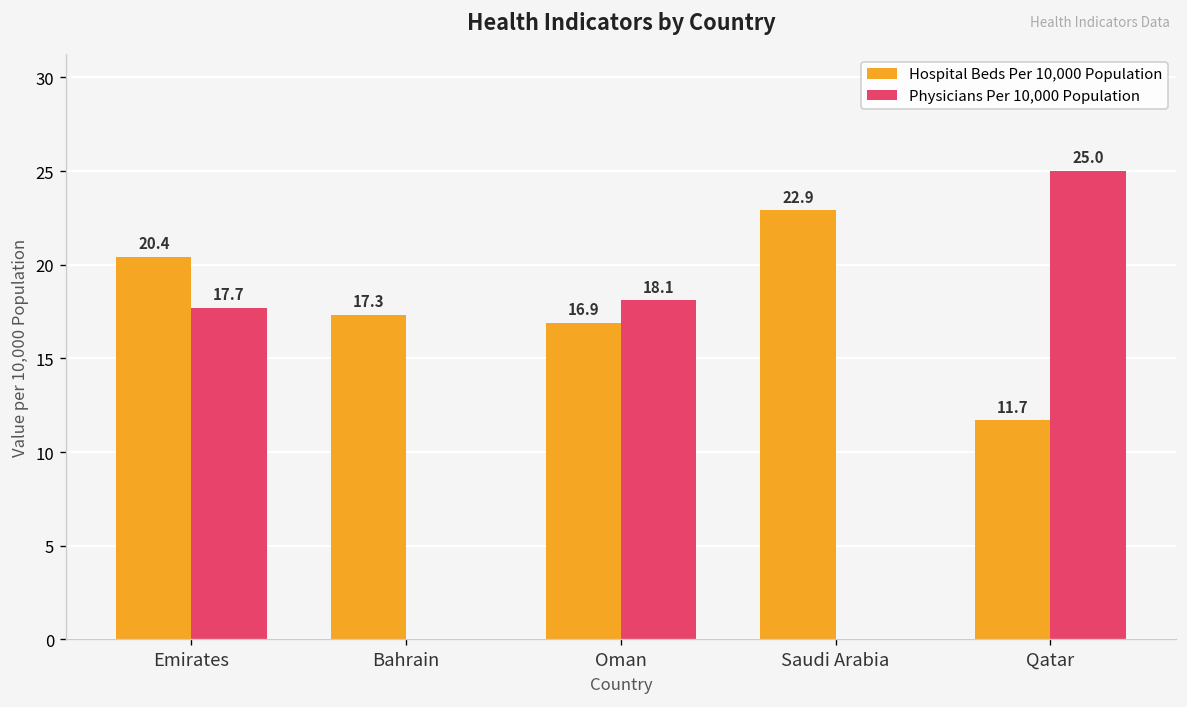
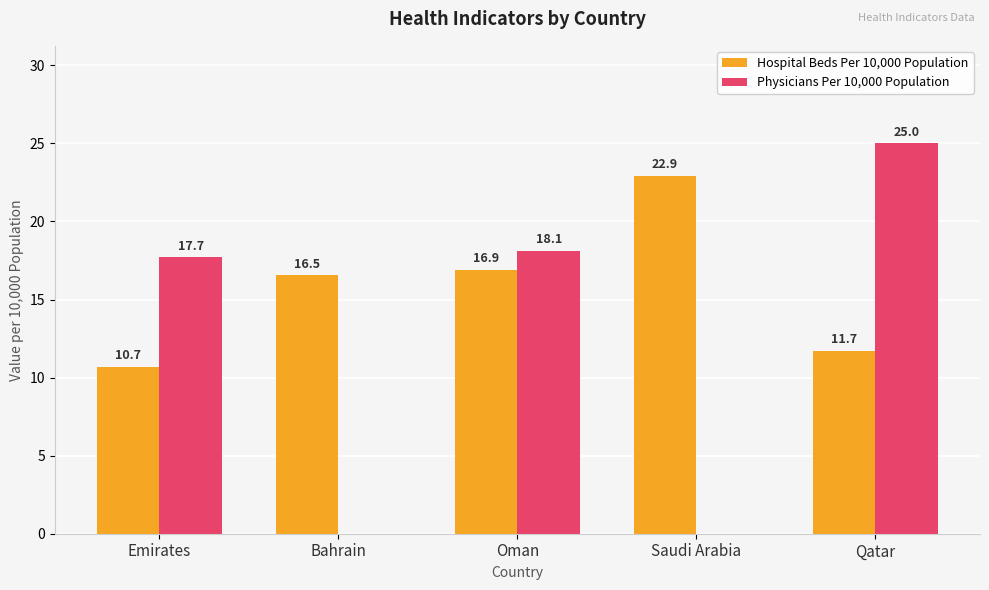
Hospital Beds Per 10,000 Population, Emirates: 20.4 -> 10.7
Hospital Beds Per 10,000 Population, Bahrain: 17.3 -> 16.5
